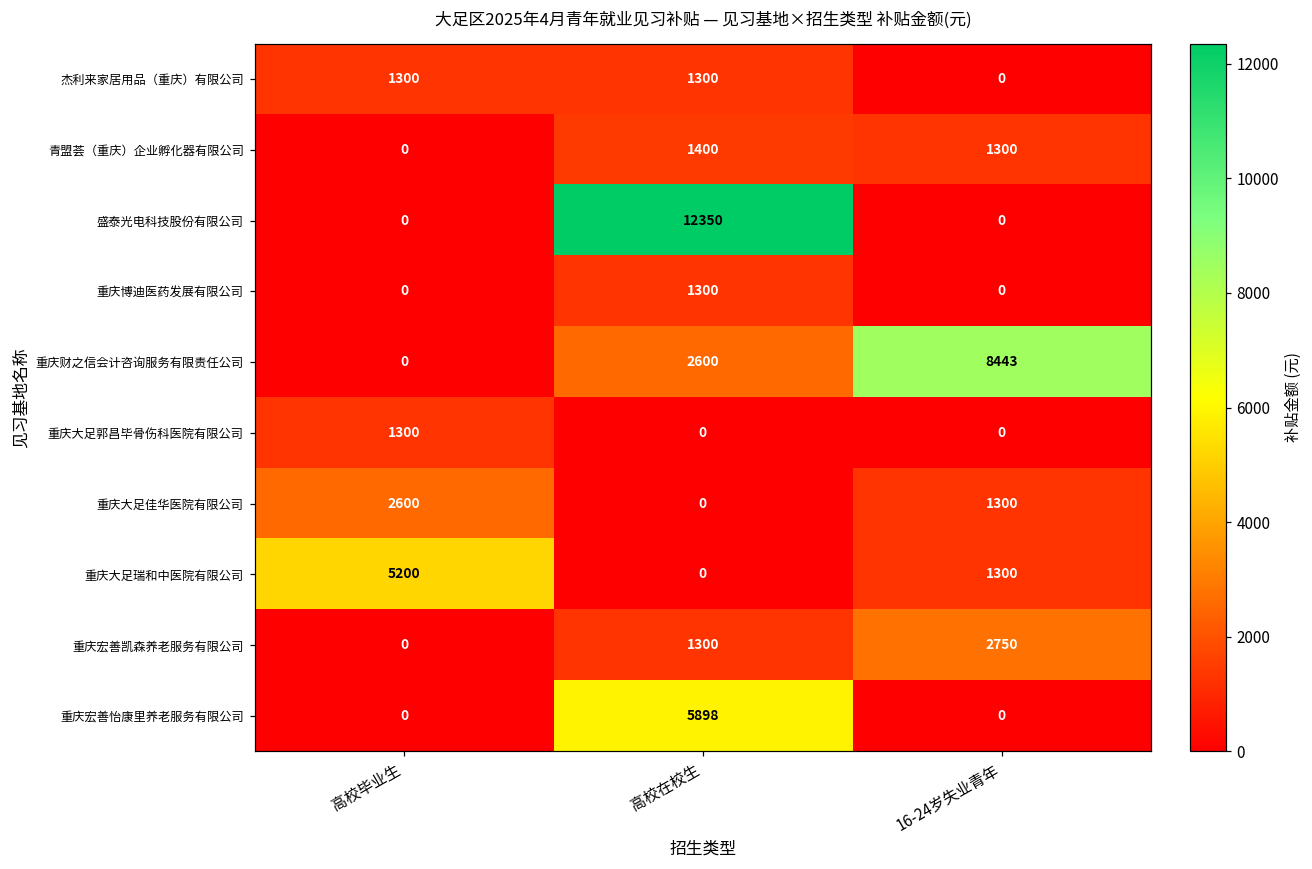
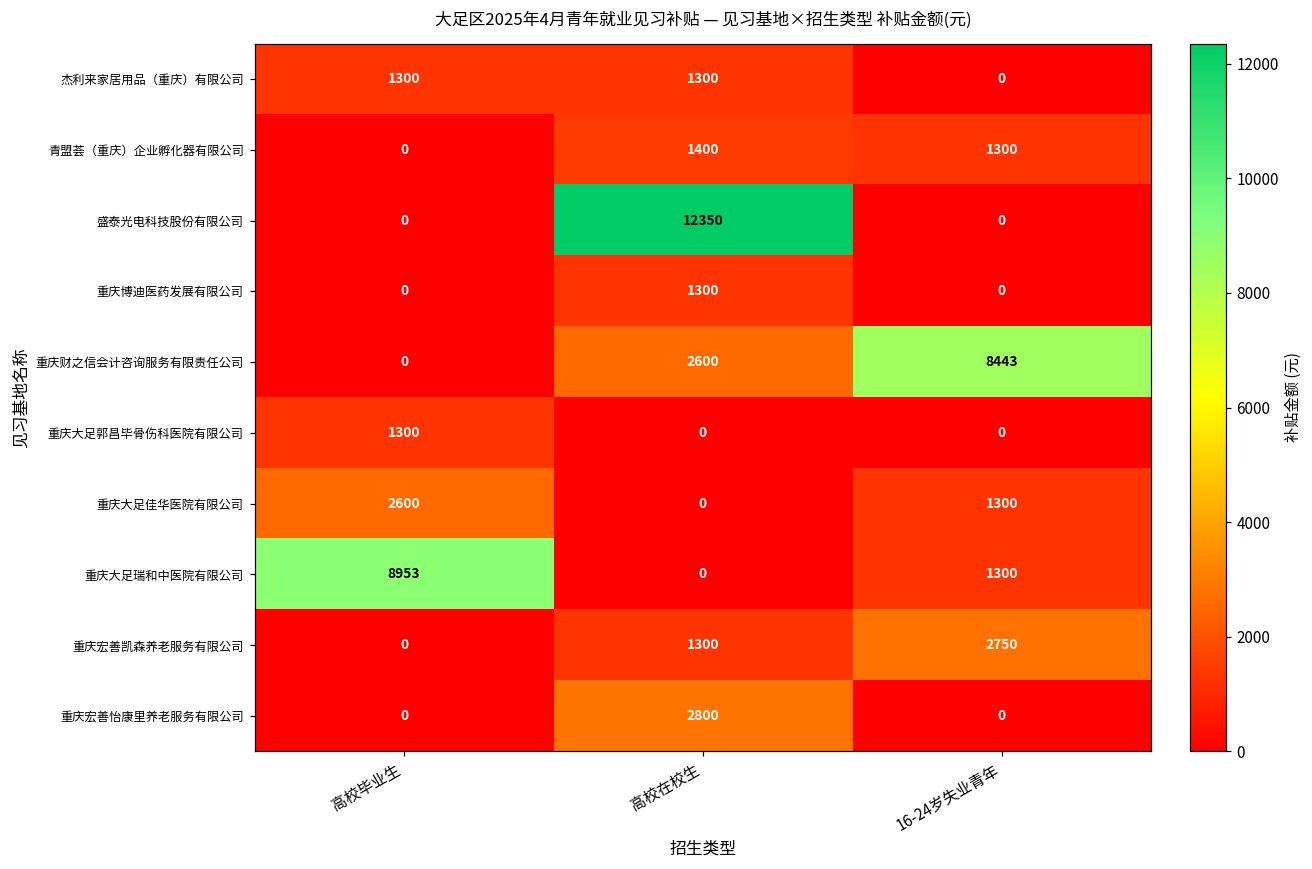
重庆大足瑞和中医院有限公司, 高校毕业生: 5200 -> 8953
重庆宏善怡康里养老服务有限公司, 高校在校生: 5898 -> 2800
